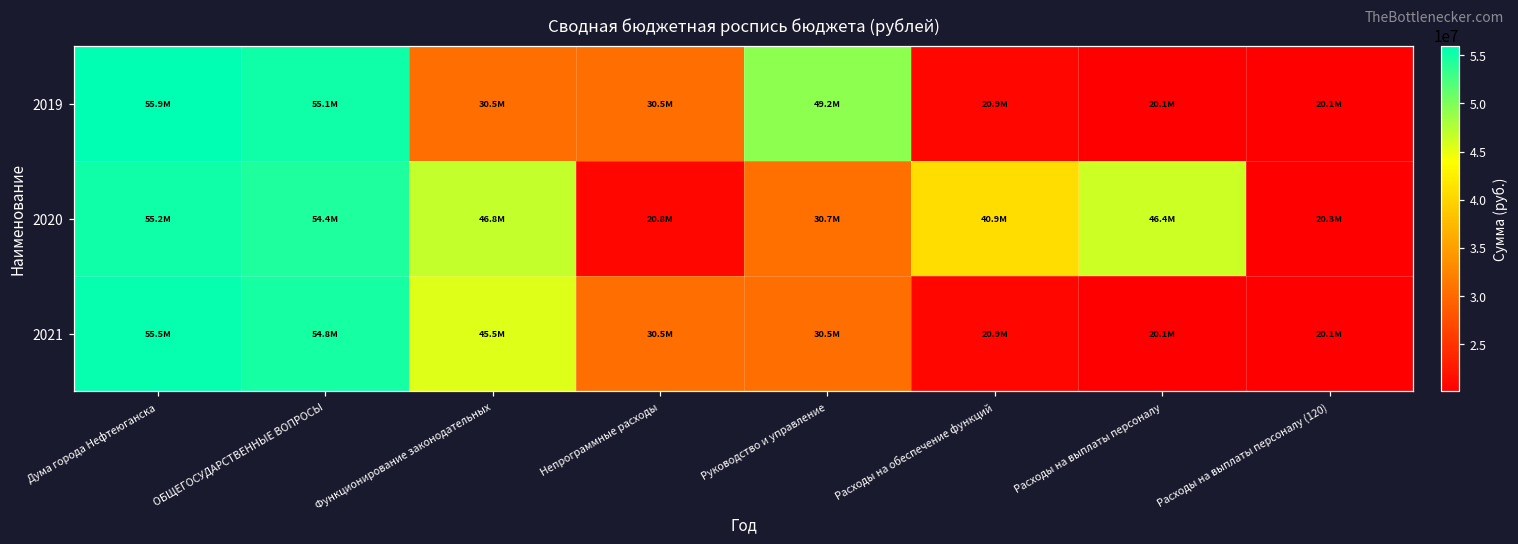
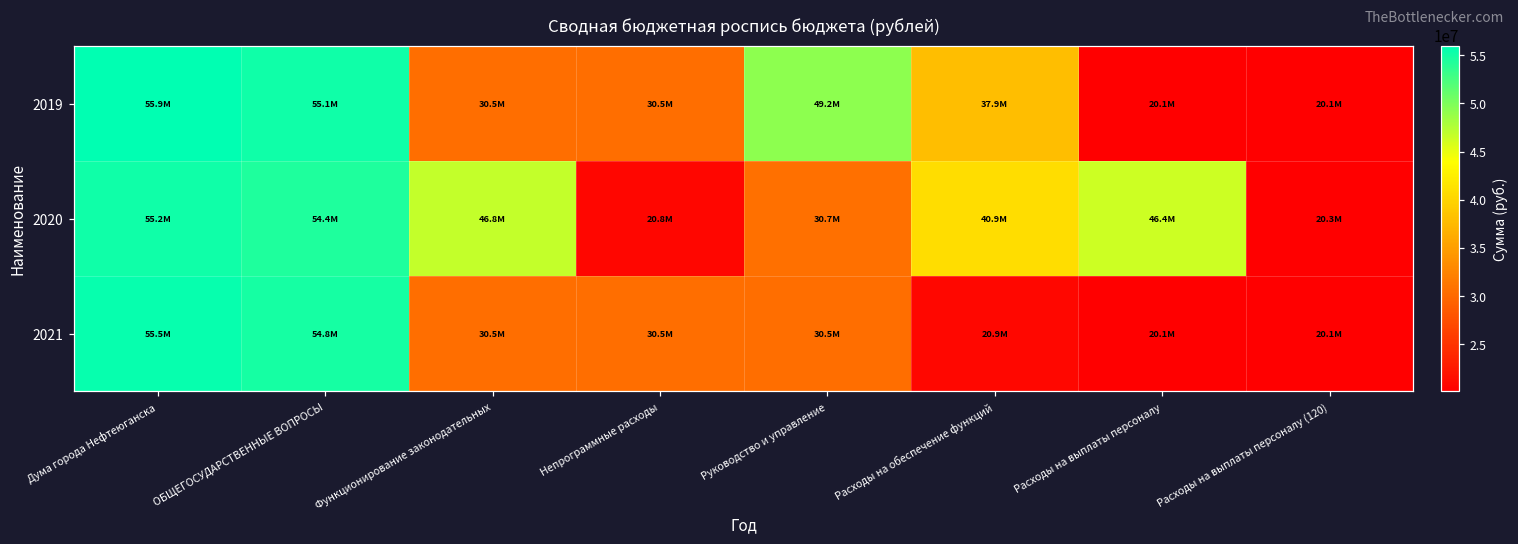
2019, Расходы на обеспечение функций: 20.9M -> 37.9M
2021, Функционирование законодательных: 45.5M -> 30.5M
